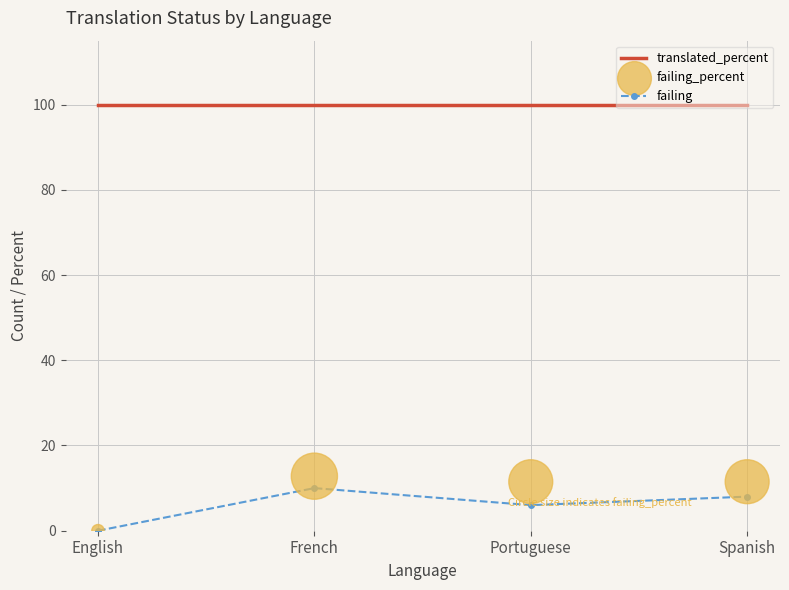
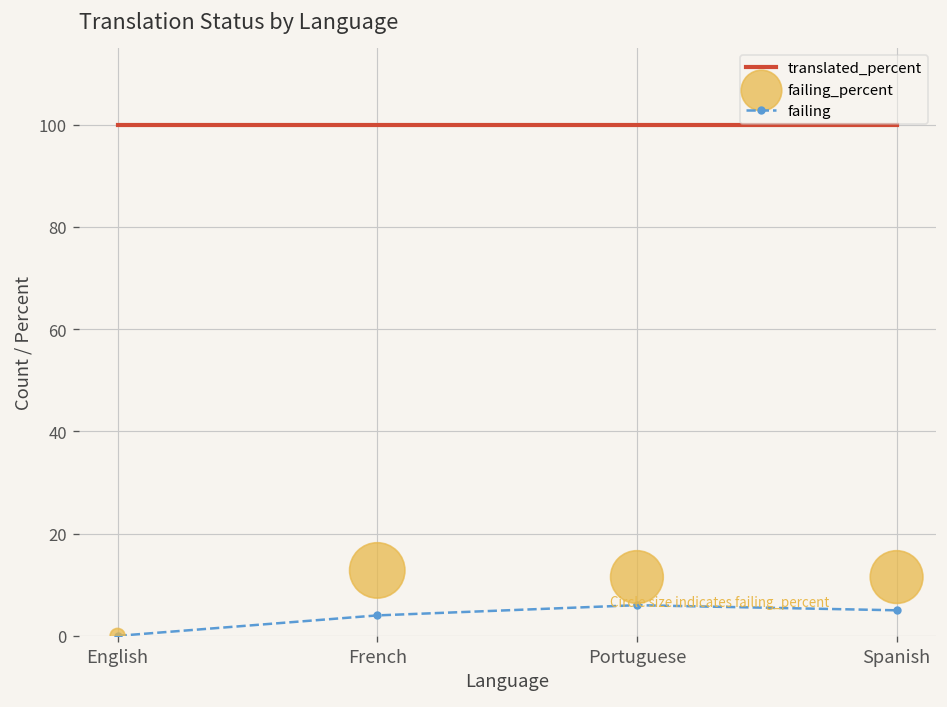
failing, French: 10 -> 4
failing, Spanish: 8 -> 5
